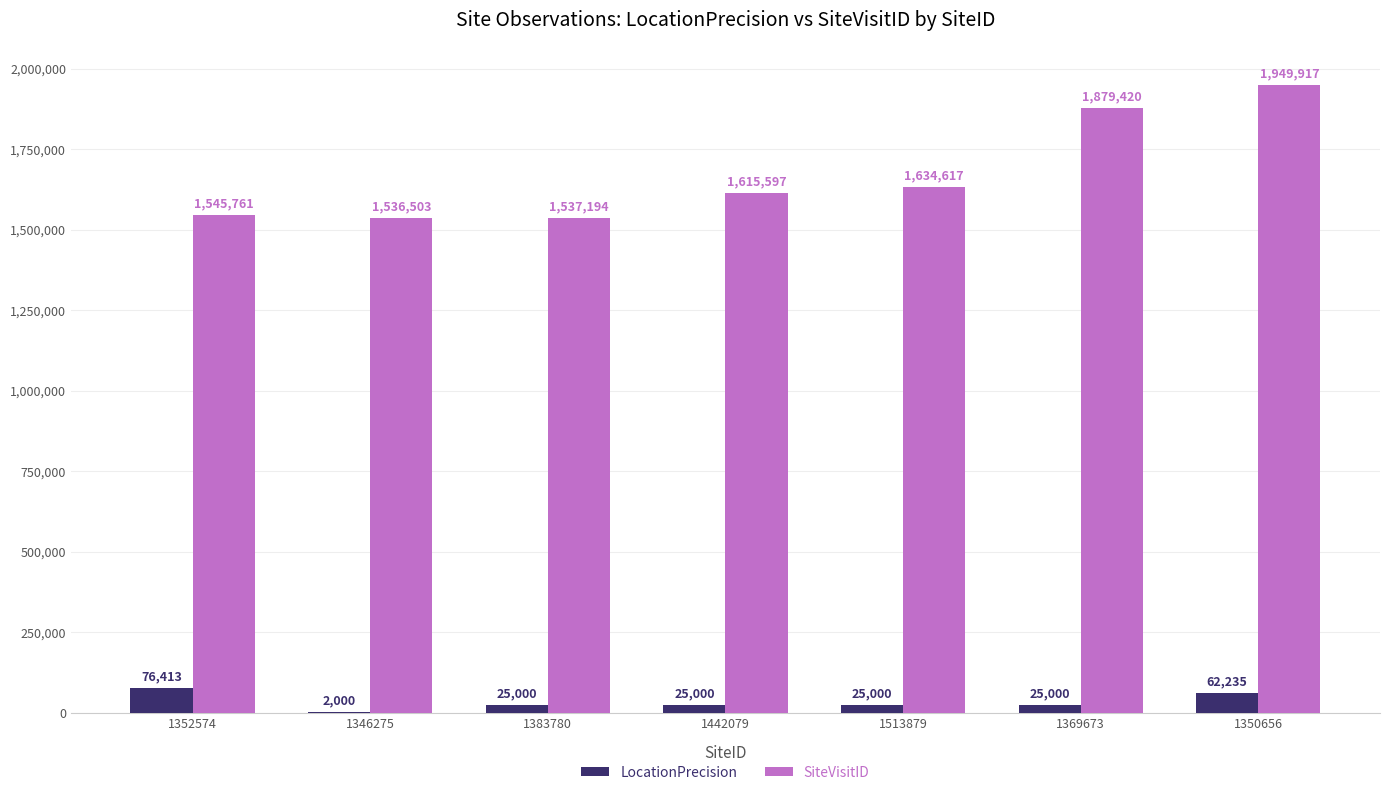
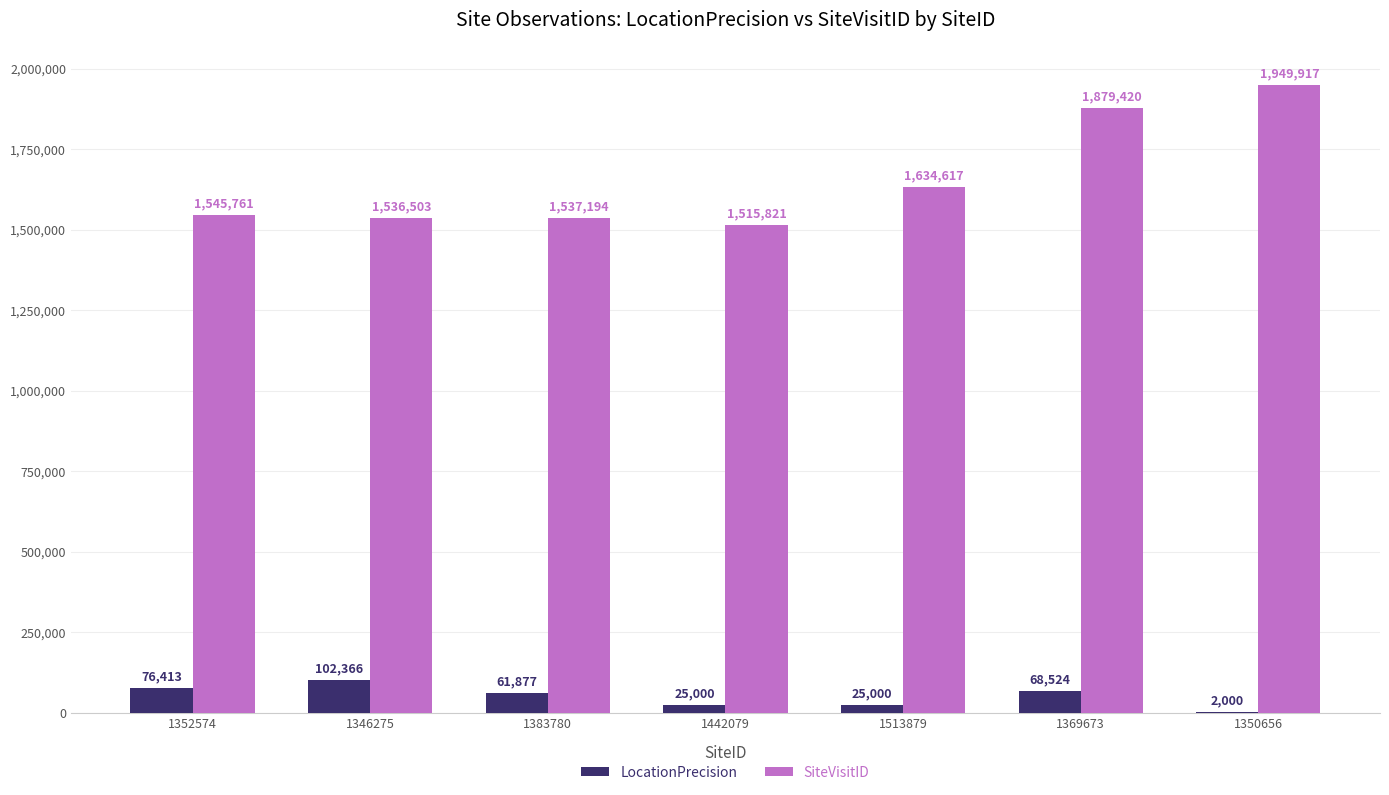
LocationPrecision, 1346275: 2,000 -> 102,366
LocationPrecision, 1383780: 25,000 -> 61,877
SiteVisitID, 1442079: 1,615,597 -> 1,515,821
LocationPrecision, 1369673: 25,000 -> 68,524
LocationPrecision, 1350656: 62,235 -> 2,000
